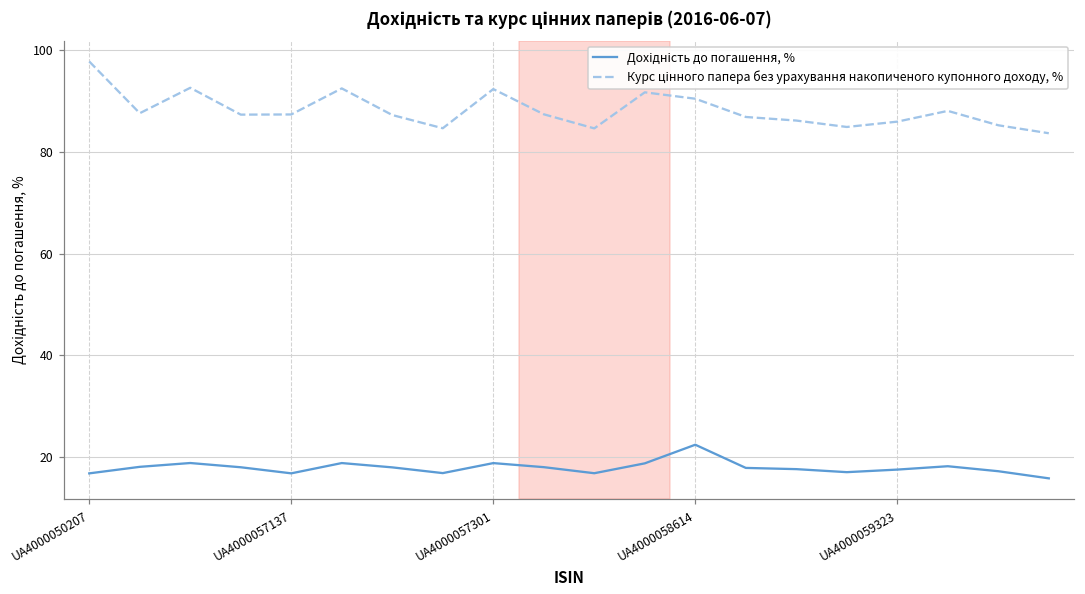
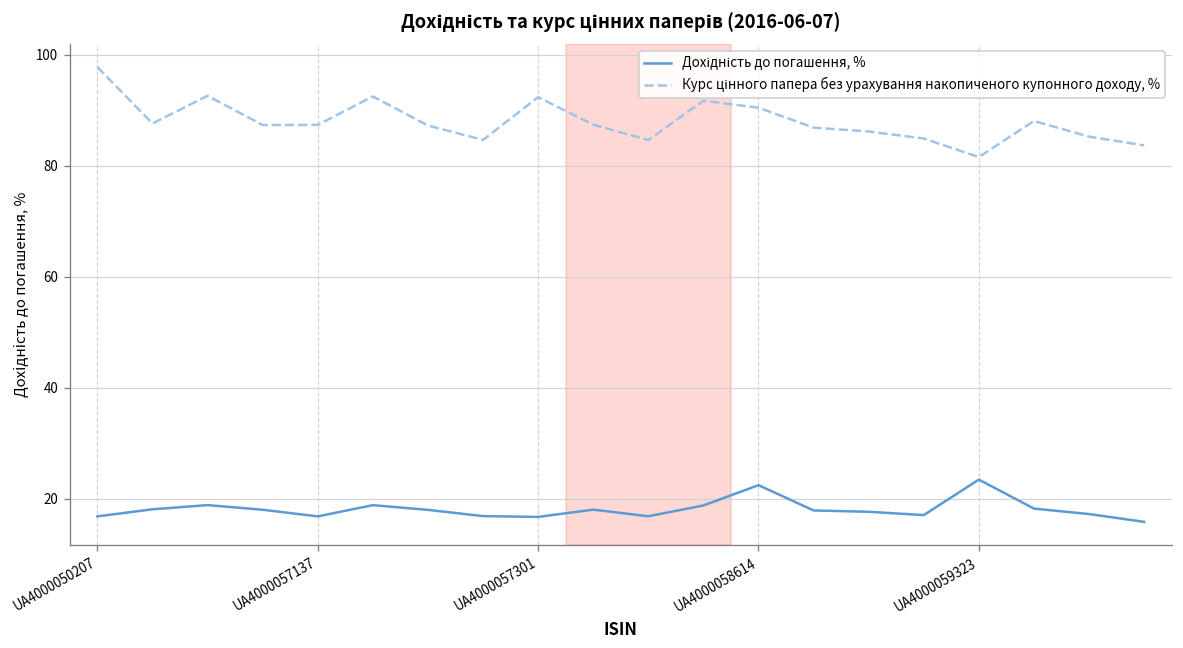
Дохідність до погашення, %, UA4000057301: 19 -> 17
Дохідність до погашення, %, UA4000059323: 18 -> 23
Курс цінного папера без урахування накопиченого купонного доходу, %, UA4000059323: 86 -> 82
